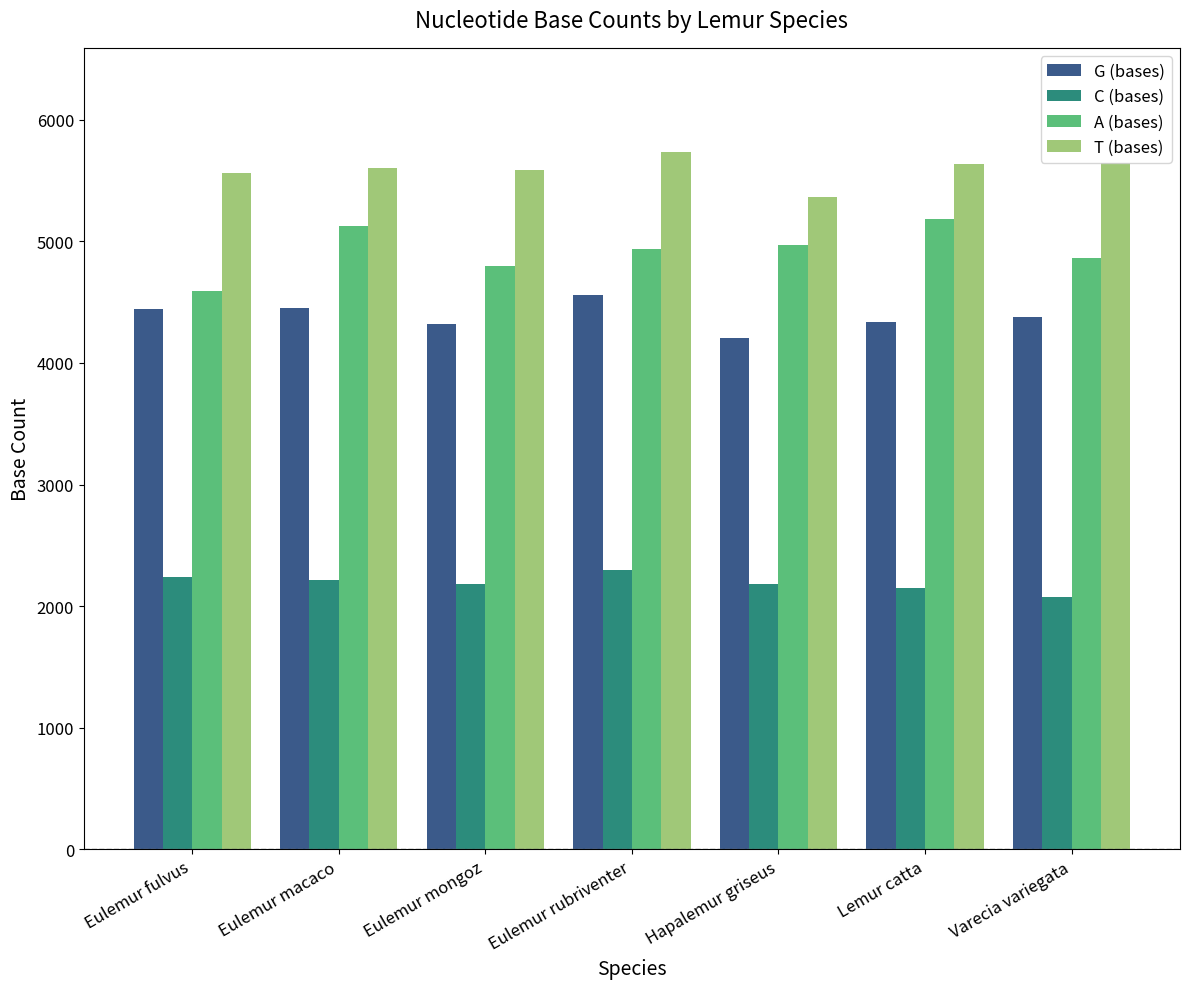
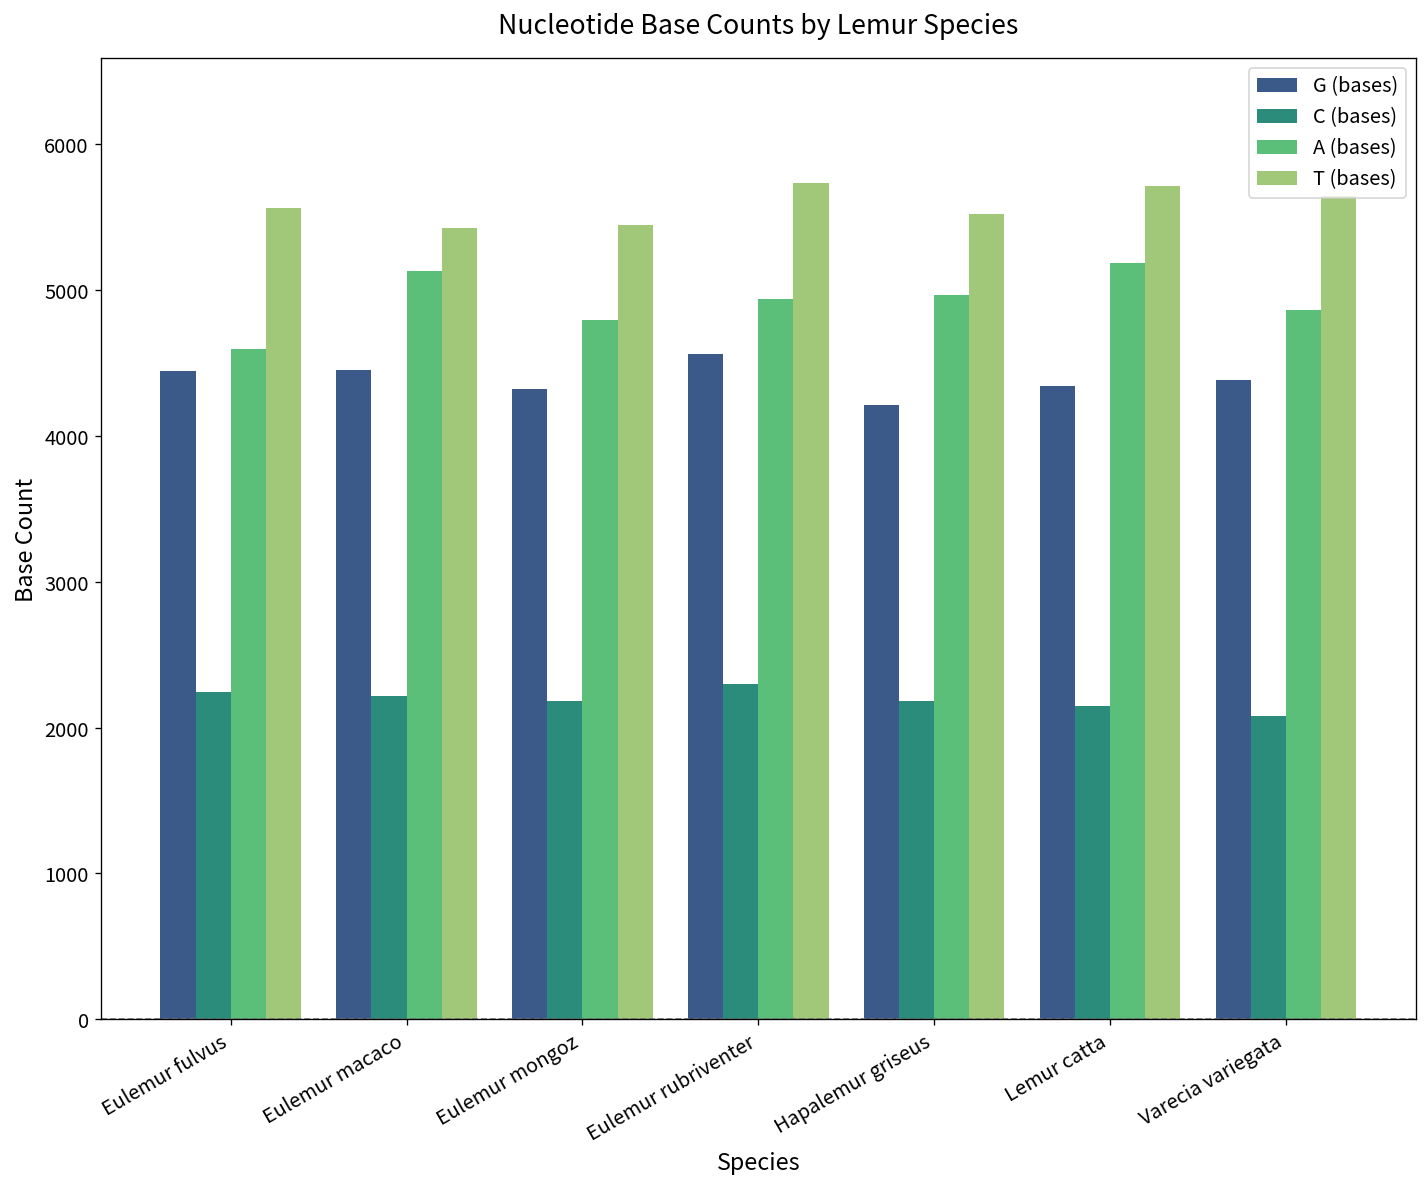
T (bases), Eulemur macaco: 5610 -> 5420
T (bases), Eulemur mongoz: 5590 -> 5450
T (bases), Hapalemur griseus: 5360 -> 5520
T (bases), Lemur catta: 5640 -> 5710
